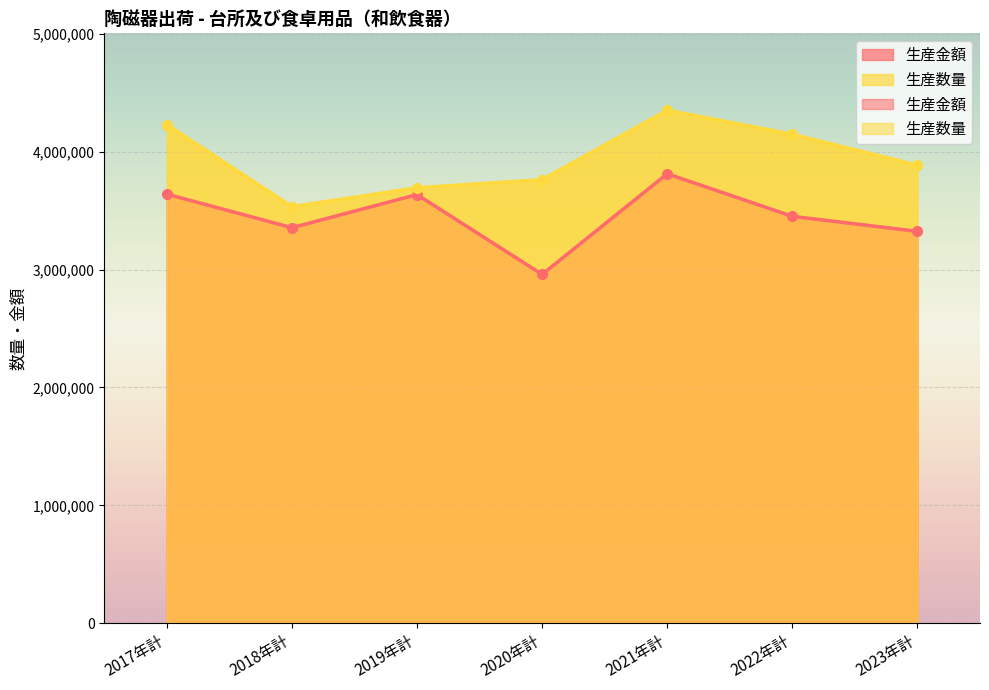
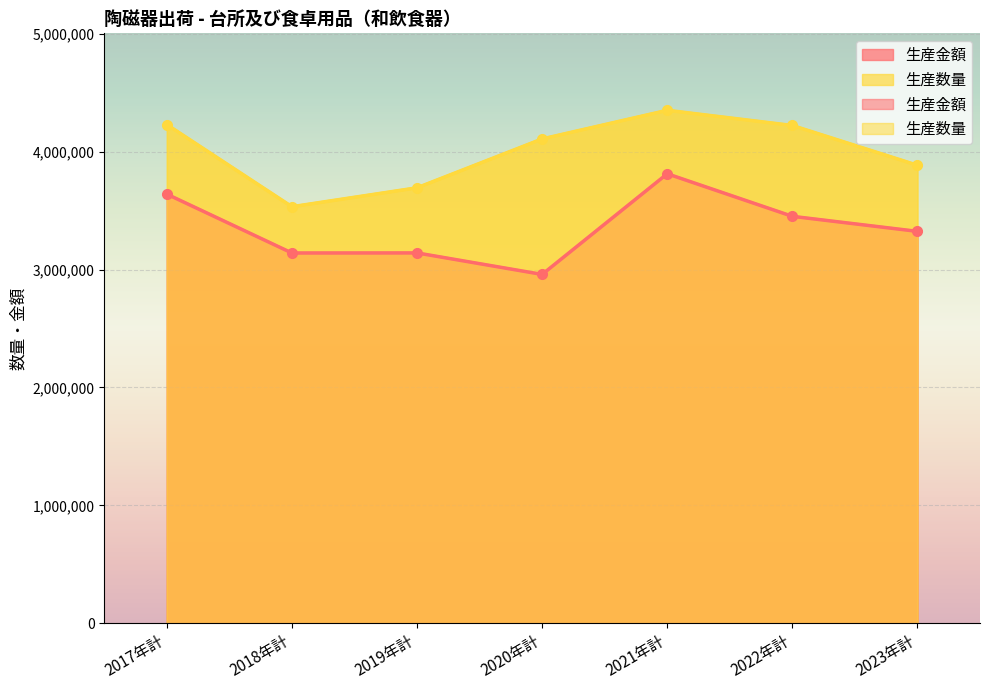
生産金額, 2018年計: 3,350,000 -> 3,140,000
生産金額, 2019年計: 3,640,000 -> 3,140,000
生産数量, 2020年計: 3,760,000 -> 4,110,000
生産数量, 2022年計: 4,150,000 -> 4,220,000
